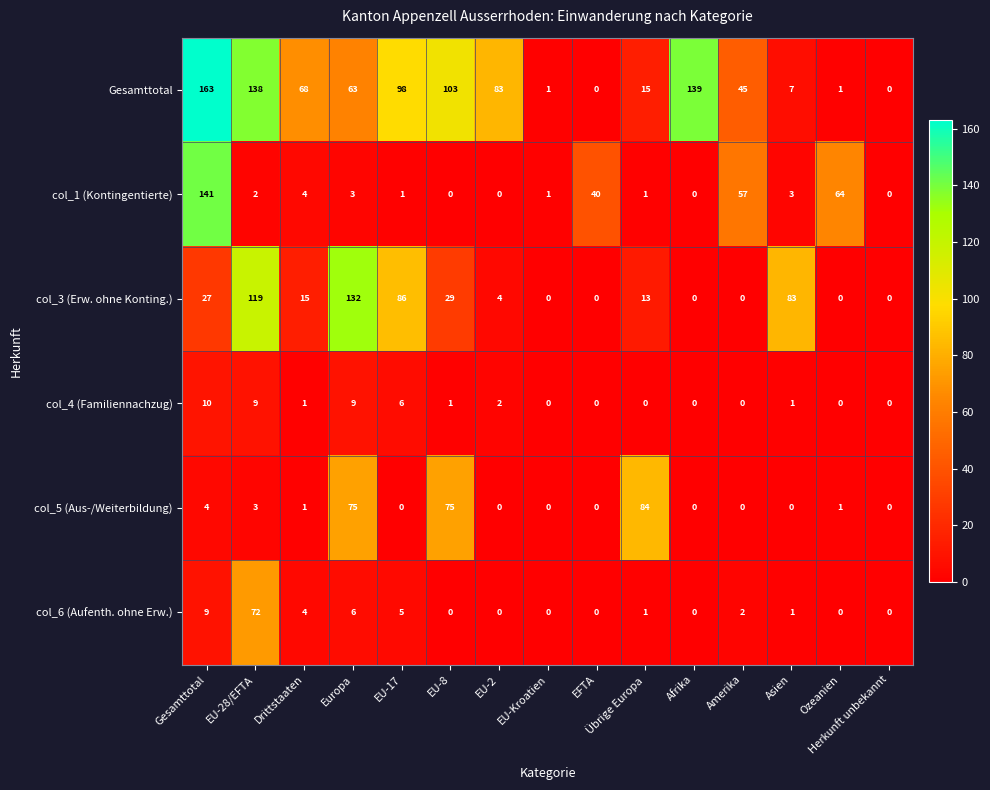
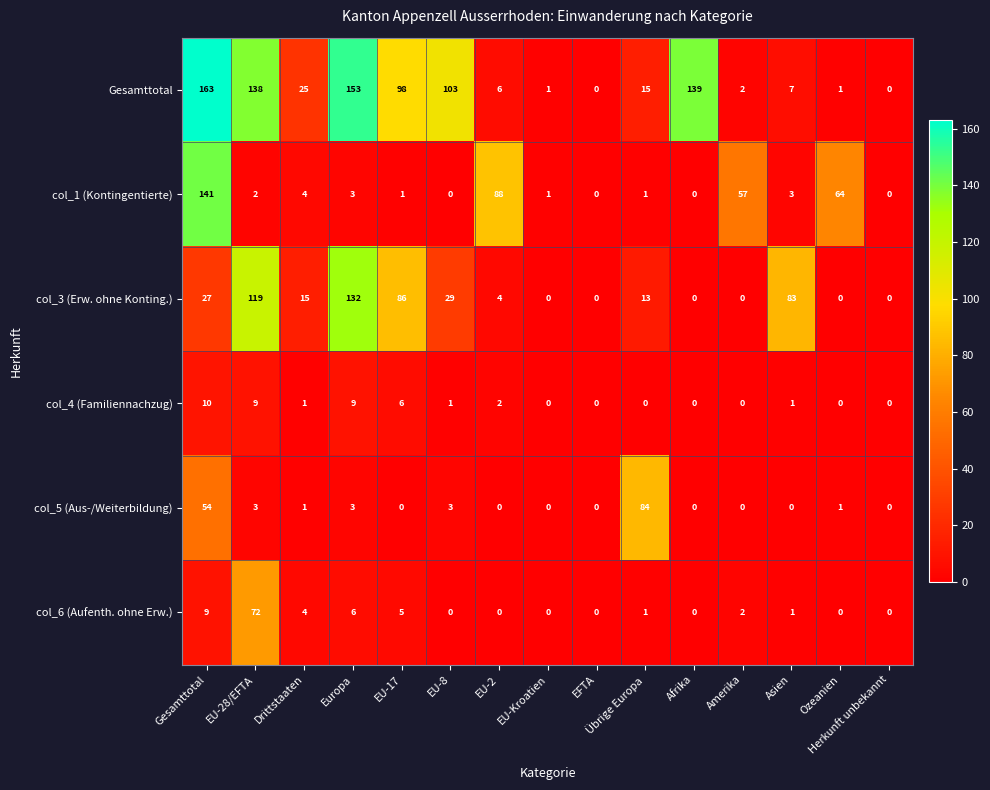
Gesamttotal, Drittstaaten: 68 -> 25
Gesamttotal, Europa: 63 -> 153
Gesamttotal, EU-2: 83 -> 6
Gesamttotal, Amerika: 45 -> 2
col_1 (Kontingentierte), EU-2: 0 -> 88
col_1 (Kontingentierte), EFTA: 40 -> 0
col_5 (Aus-/Weiterbildung), Gesamttotal: 4 -> 54
col_5 (Aus-/Weiterbildung), Europa: 75 -> 3
col_5 (Aus-/Weiterbildung), EU-8: 75 -> 3
